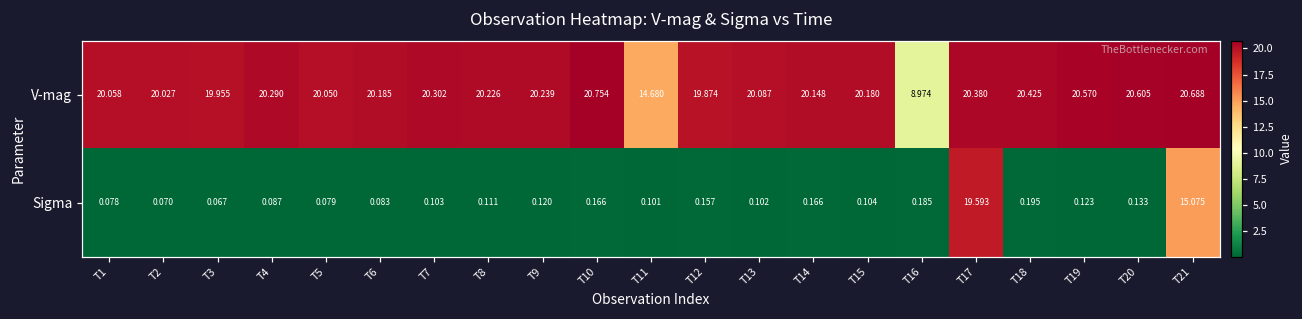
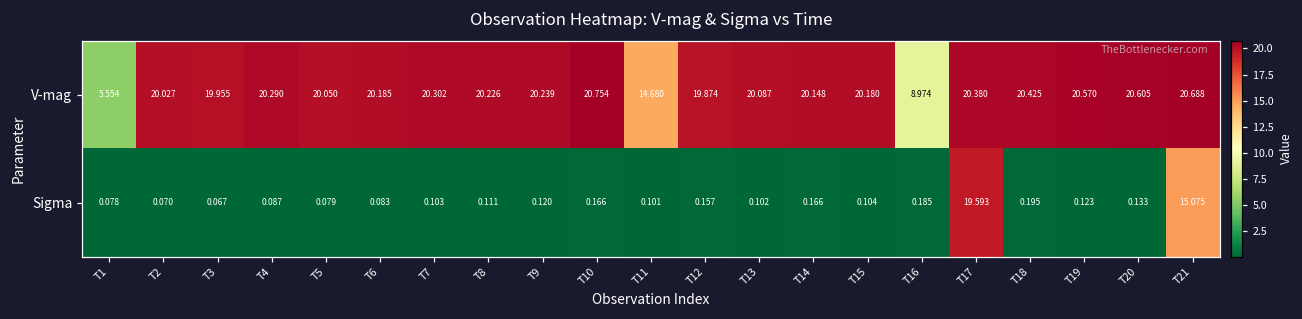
V-mag, T1: 20.058 -> 5.554
